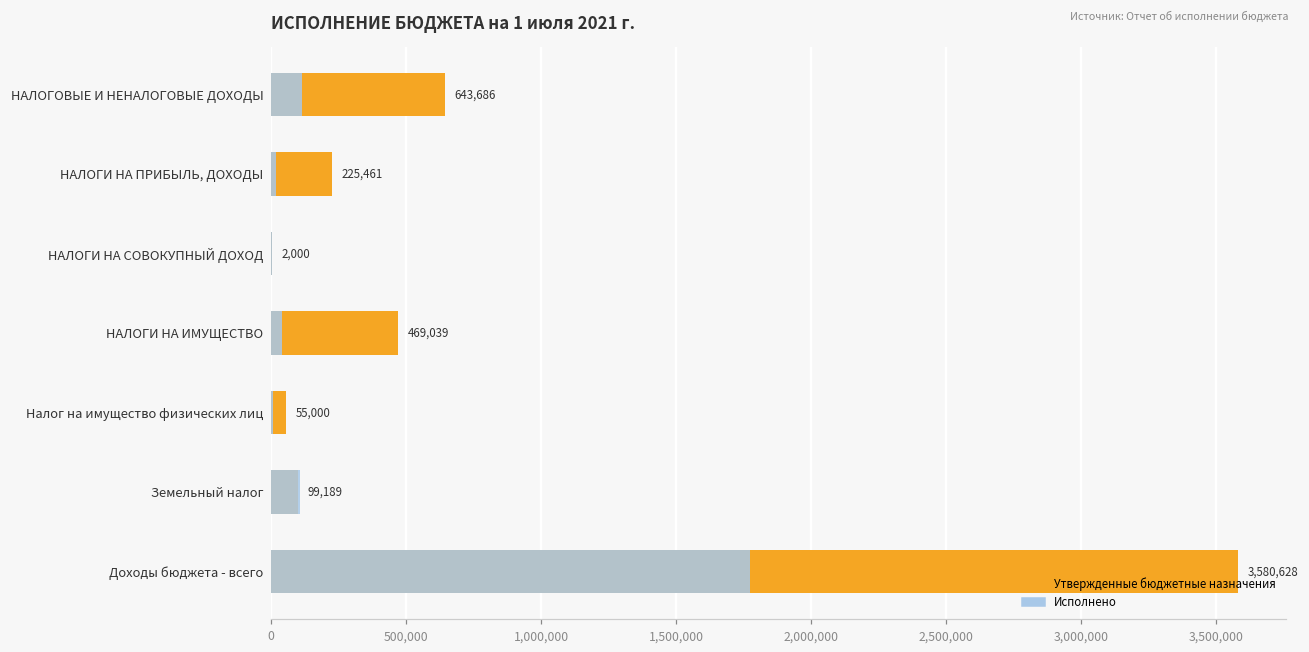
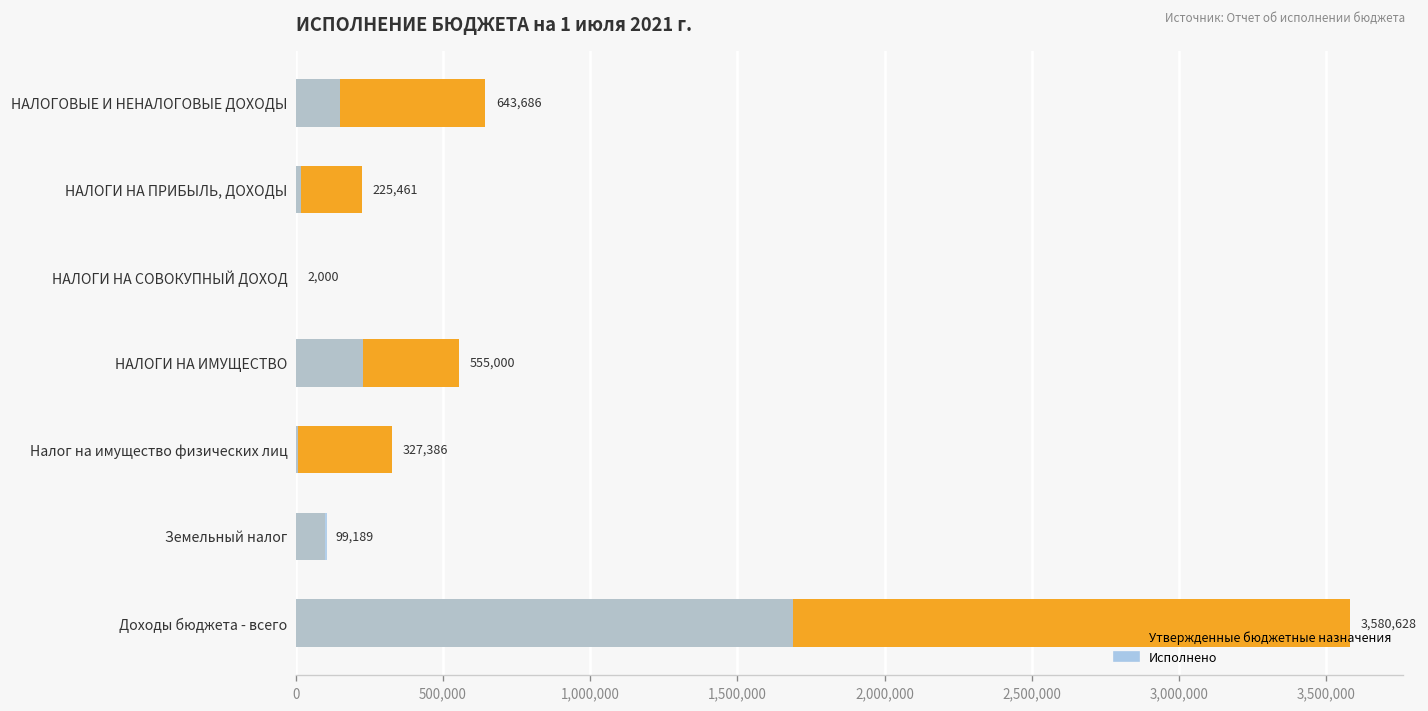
Исполнено, НАЛОГОВЫЕ И НЕНАЛОГОВЫЕ ДОХОДЫ: 120,000 -> 150,000
Утвержденные бюджетные назначения, НАЛОГИ НА ИМУЩЕСТВО: 469,039 -> 555,000
Исполнено, НАЛОГИ НА ИМУЩЕСТВО: 40,000 -> 230,000
Утвержденные бюджетные назначения, Налог на имущество физических лиц: 55,000 -> 327,386
Исполнено, Доходы бюджета - всего: 1,770,000 -> 1,690,000
